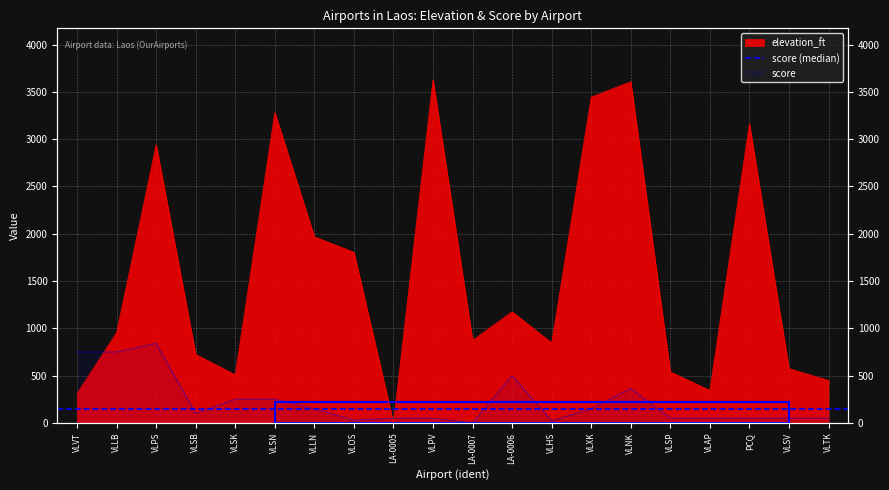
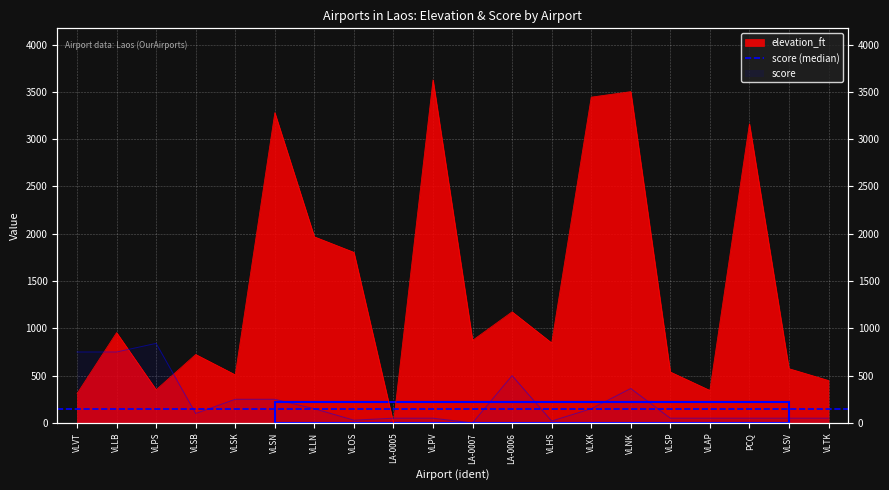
elevation_ft, VLPS: 2900 -> 400
elevation_ft, VLNK: 3600 -> 3500
